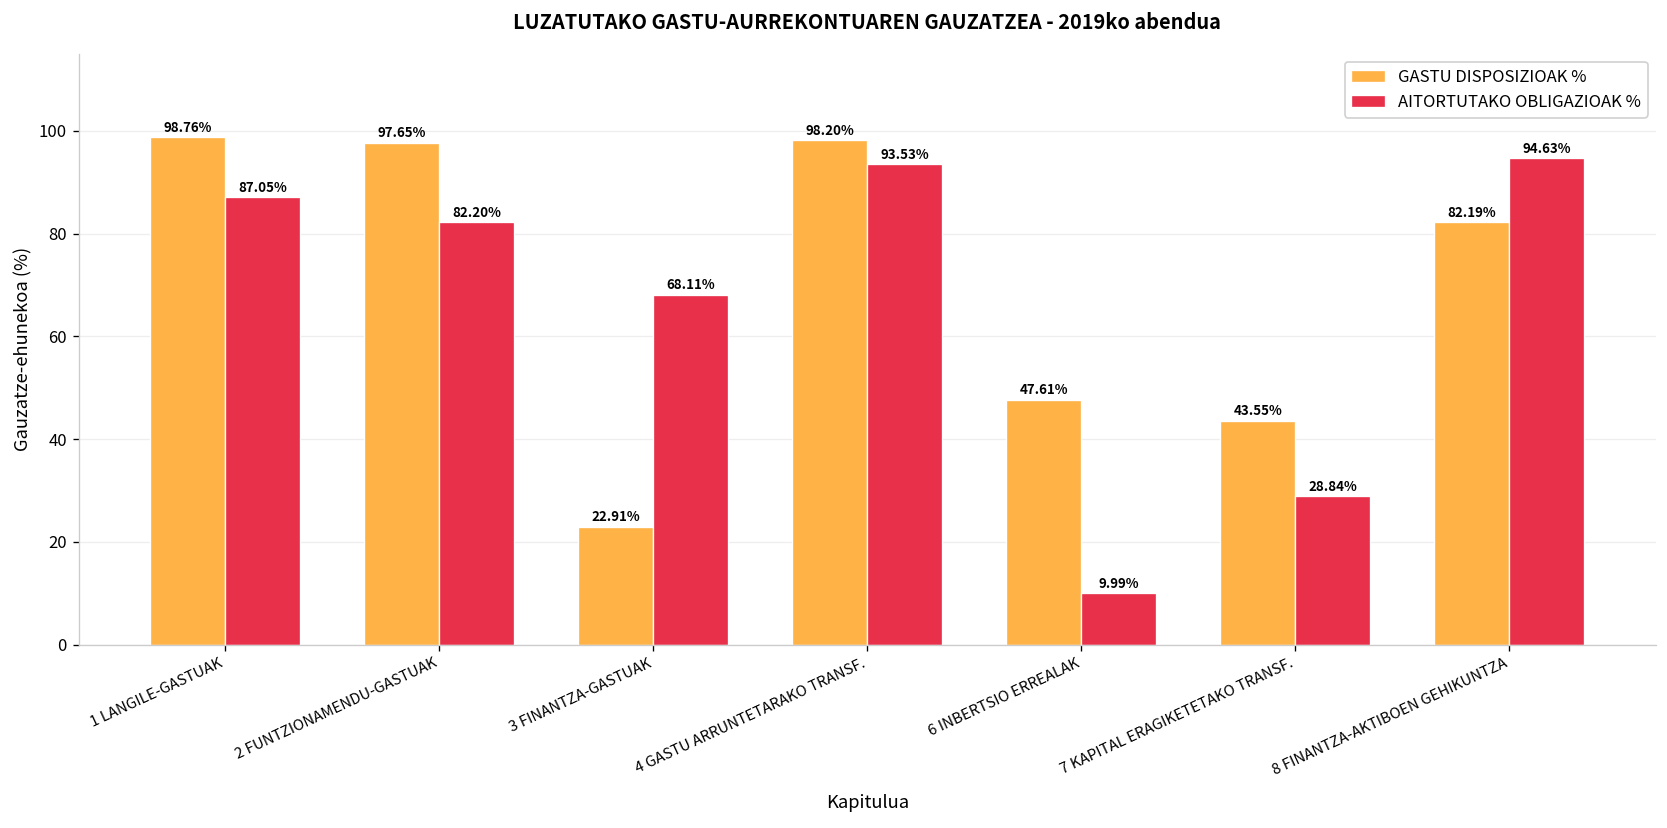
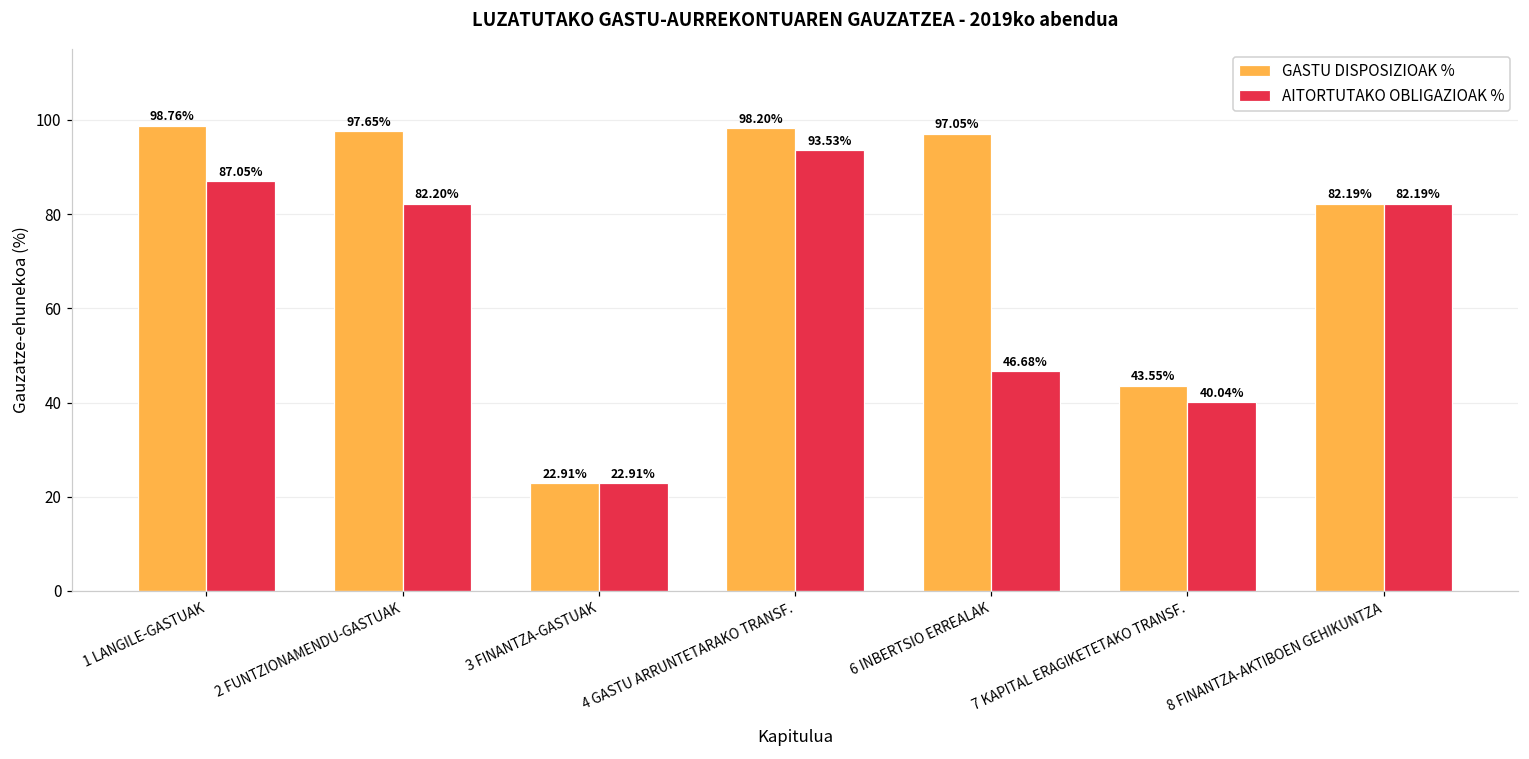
AITORTUTAKO OBLIGAZIOAK %, 3 FINANTZA-GASTUAK: 68.11% -> 22.91%
GASTU DISPOSIZIOAK %, 6 INBERTSIO ERREALAK: 47.61% -> 97.05%
AITORTUTAKO OBLIGAZIOAK %, 6 INBERTSIO ERREALAK: 9.99% -> 46.68%
AITORTUTAKO OBLIGAZIOAK %, 7 KAPITAL ERAGIKETETAKO TRANSF.: 28.84% -> 40.04%
AITORTUTAKO OBLIGAZIOAK %, 8 FINANTZA-AKTIBOEN GEHIKUNTZA: 94.63% -> 82.19%
